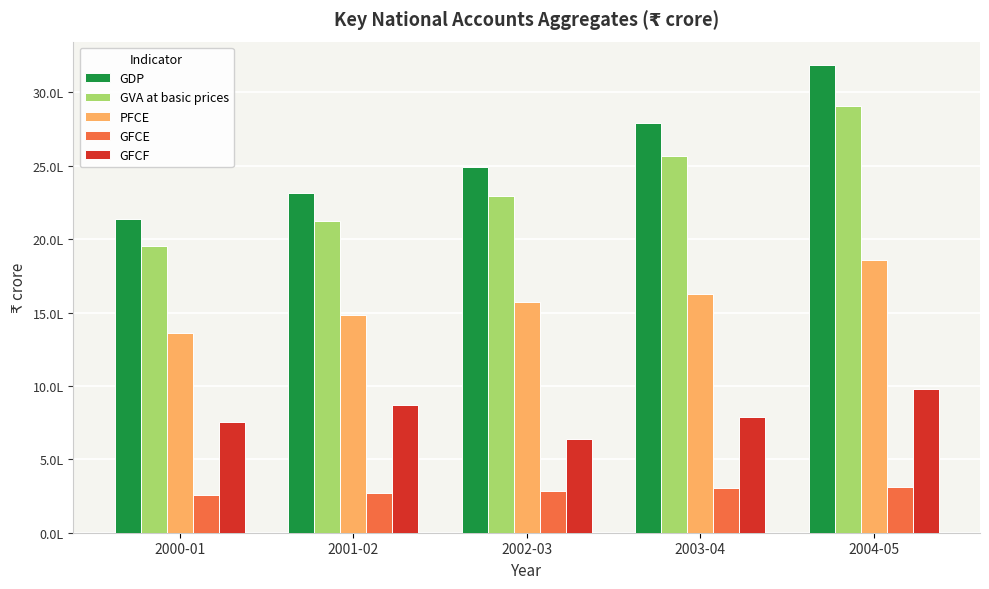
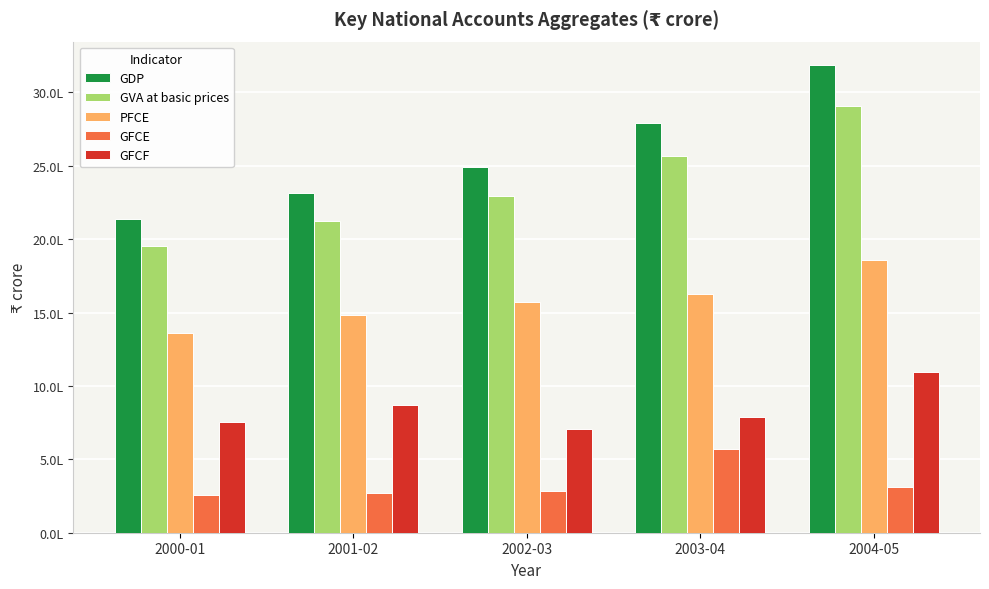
GFCF, 2002-03: 6.4L -> 7.1L
GFCE, 2003-04: 3.0L -> 5.7L
GFCF, 2004-05: 9.8L -> 11.0L
